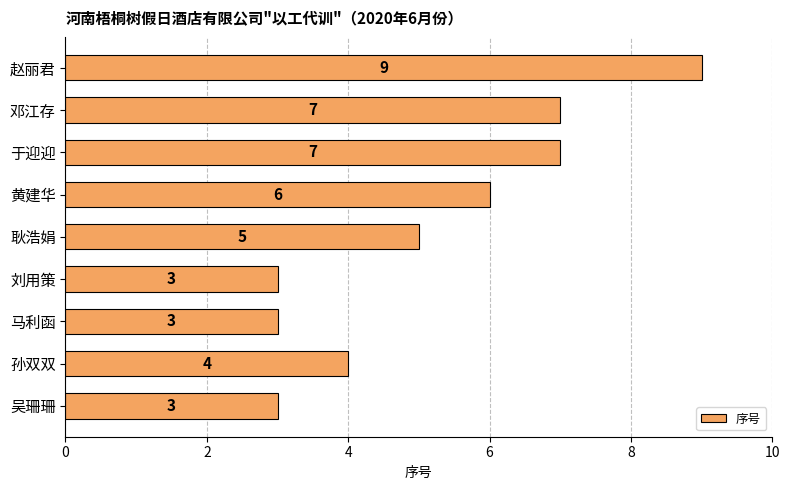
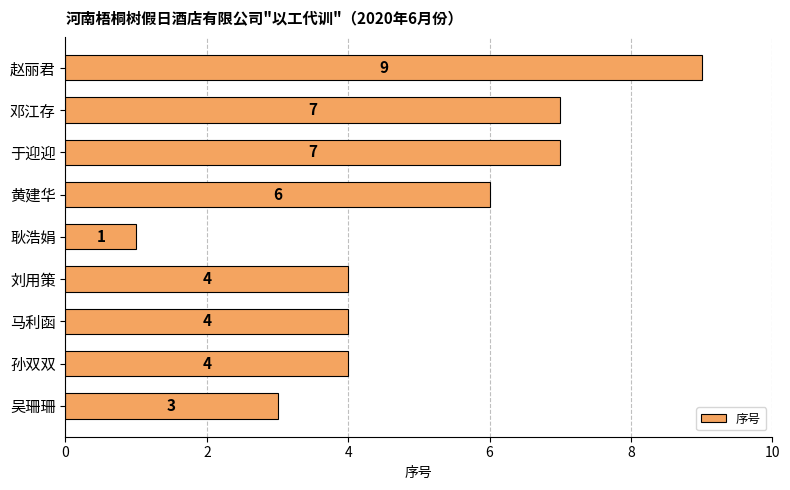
耿浩娟: 5 -> 1
刘用策: 3 -> 4
马利函: 3 -> 4
